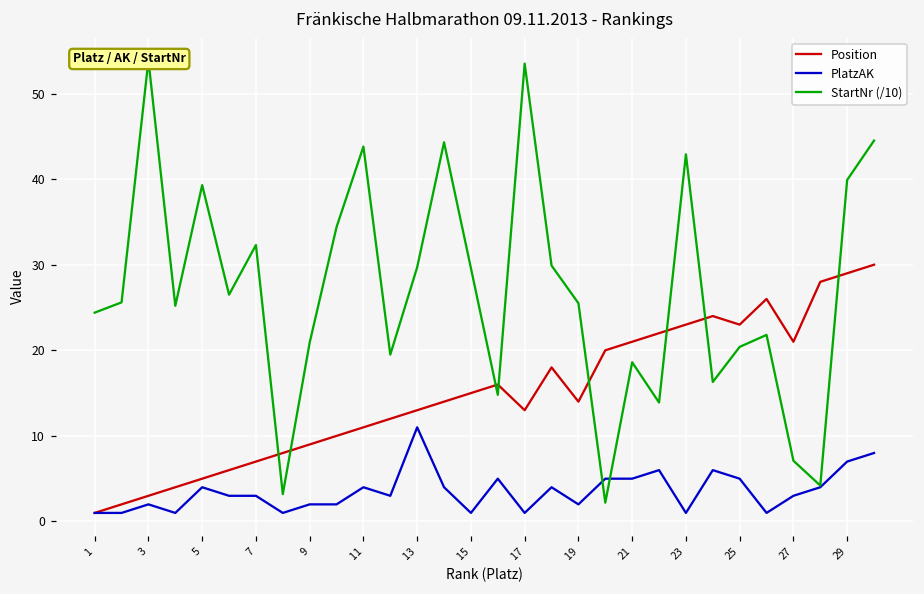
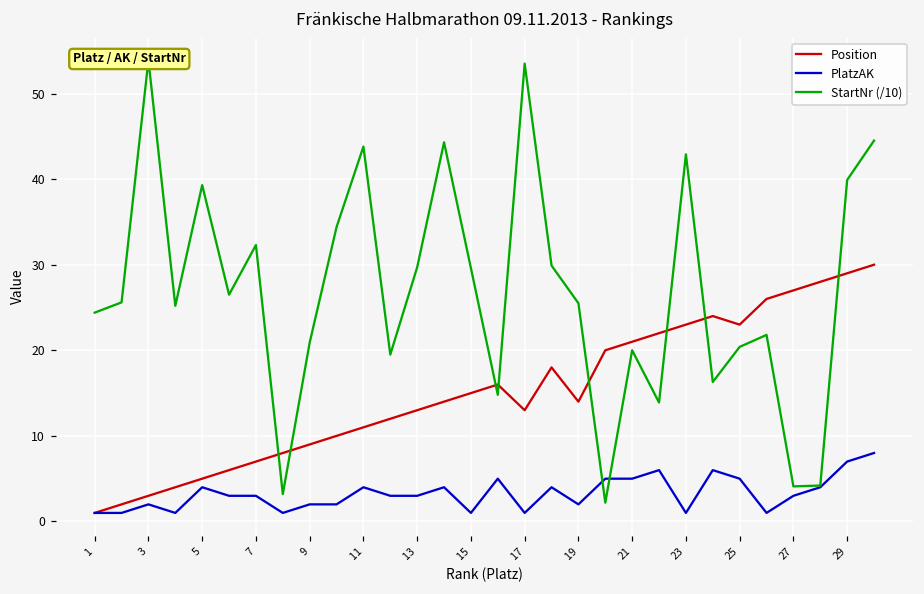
PlatzAK, 13: 11 -> 3
StartNr (/10), 21: 19 -> 20
Position, 27: 21 -> 27
StartNr (/10), 27: 7 -> 4
